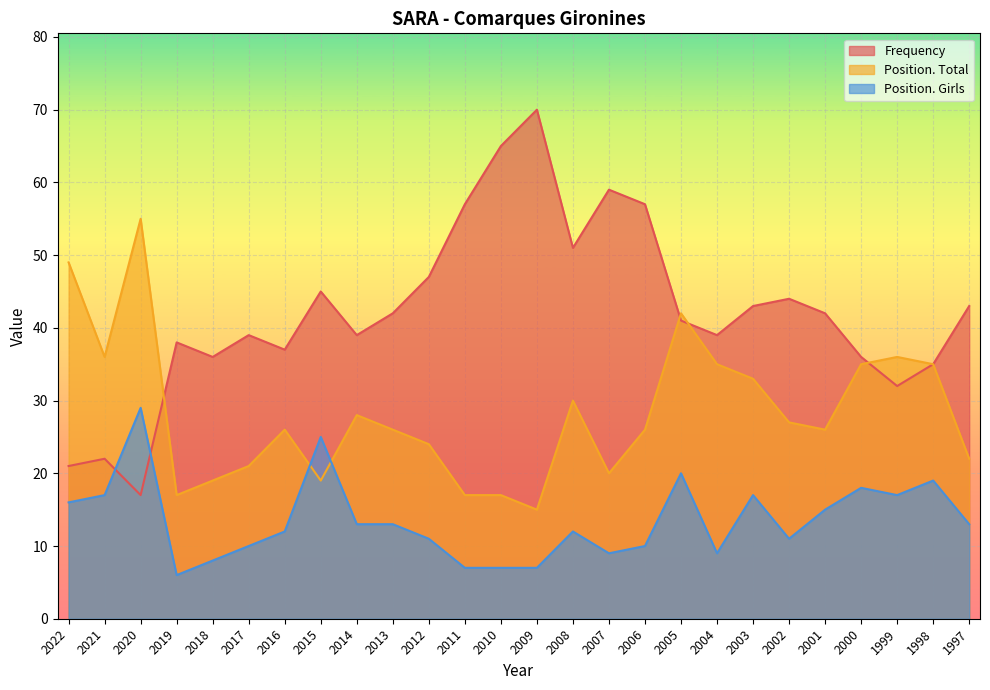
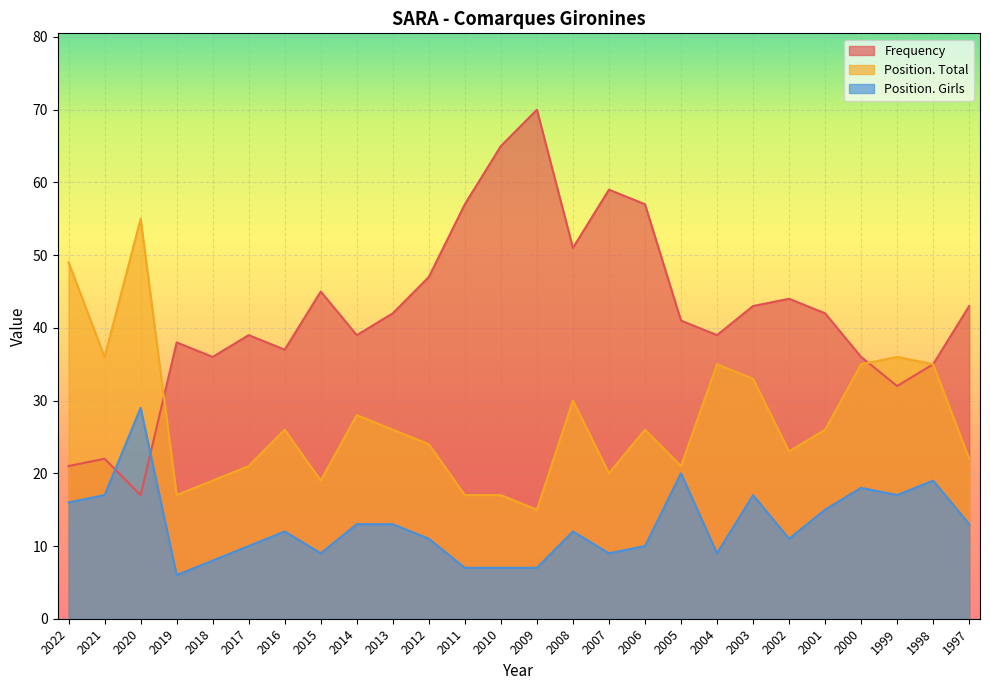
Position. Girls, 2015: 25 -> 9
Position. Total, 2005: 42 -> 21
Position. Total, 2002: 27 -> 23
